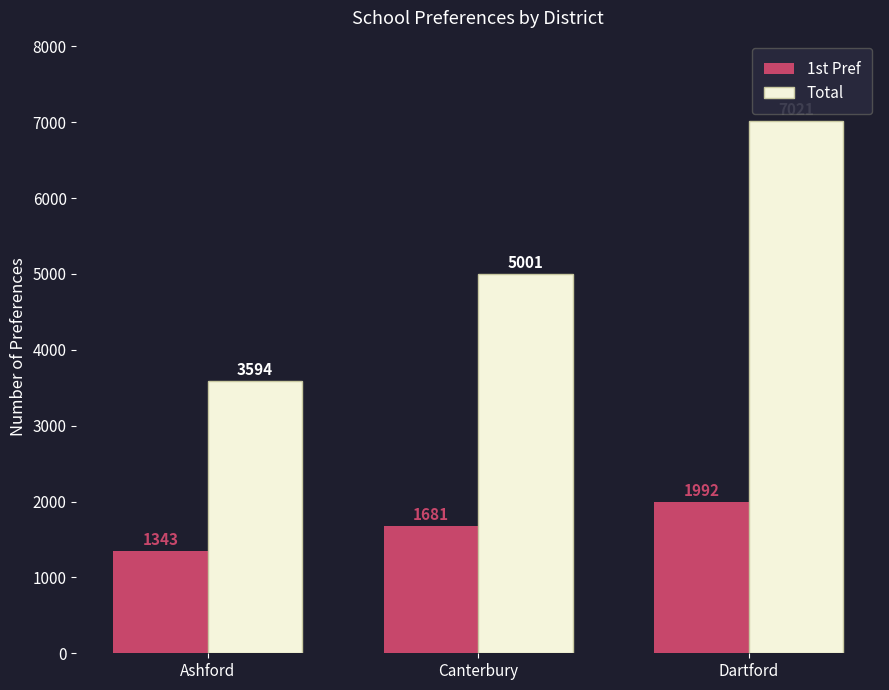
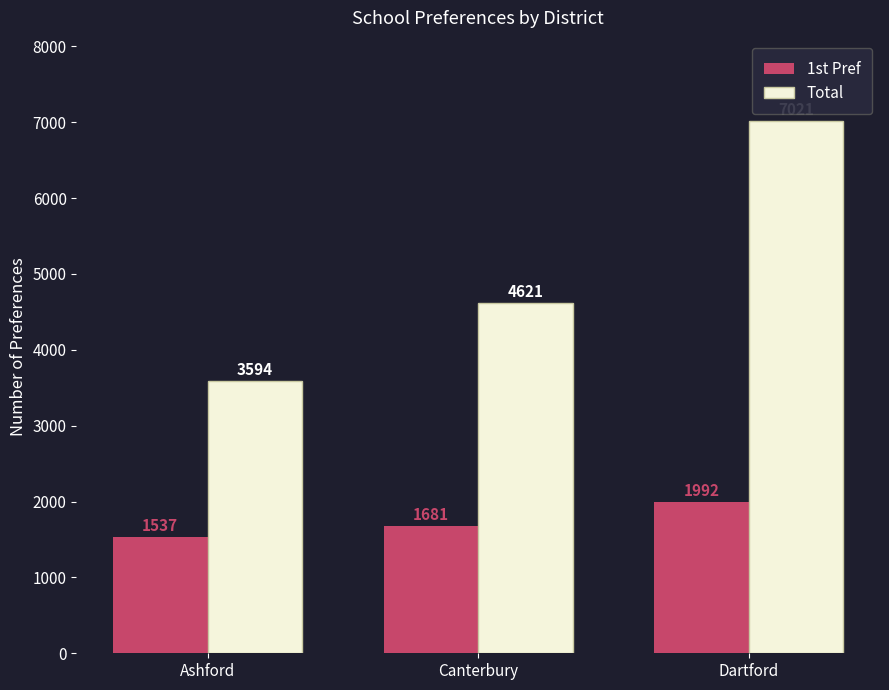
1st Pref, Ashford: 1343 -> 1537
Total, Canterbury: 5001 -> 4621
